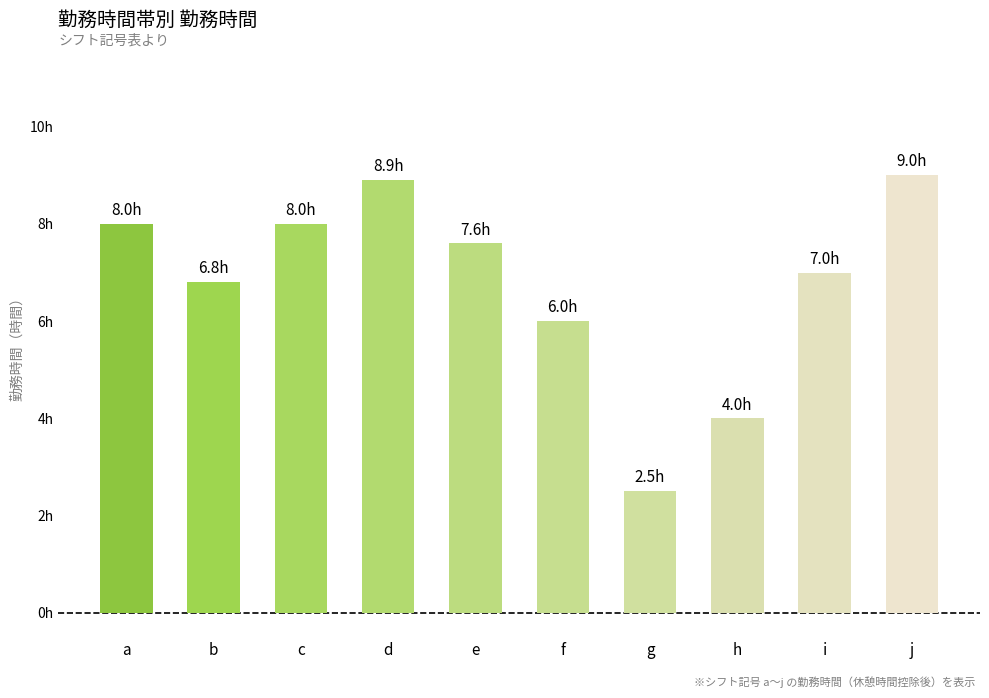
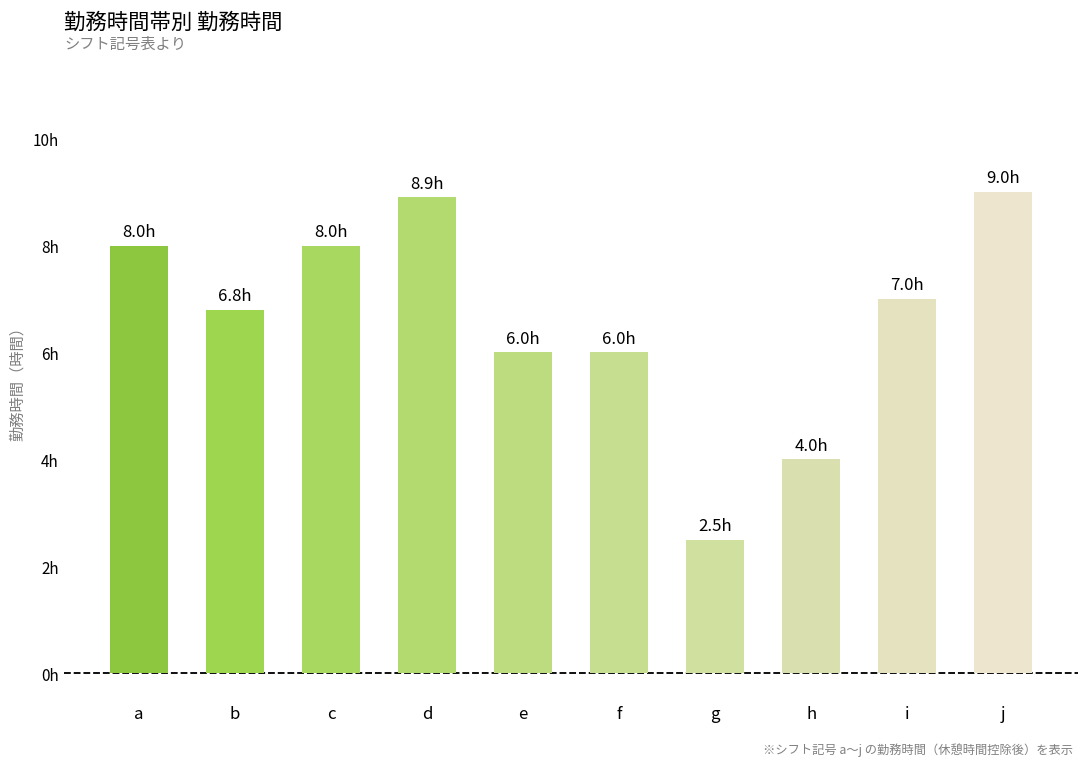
e: 7.6h -> 6.0h
